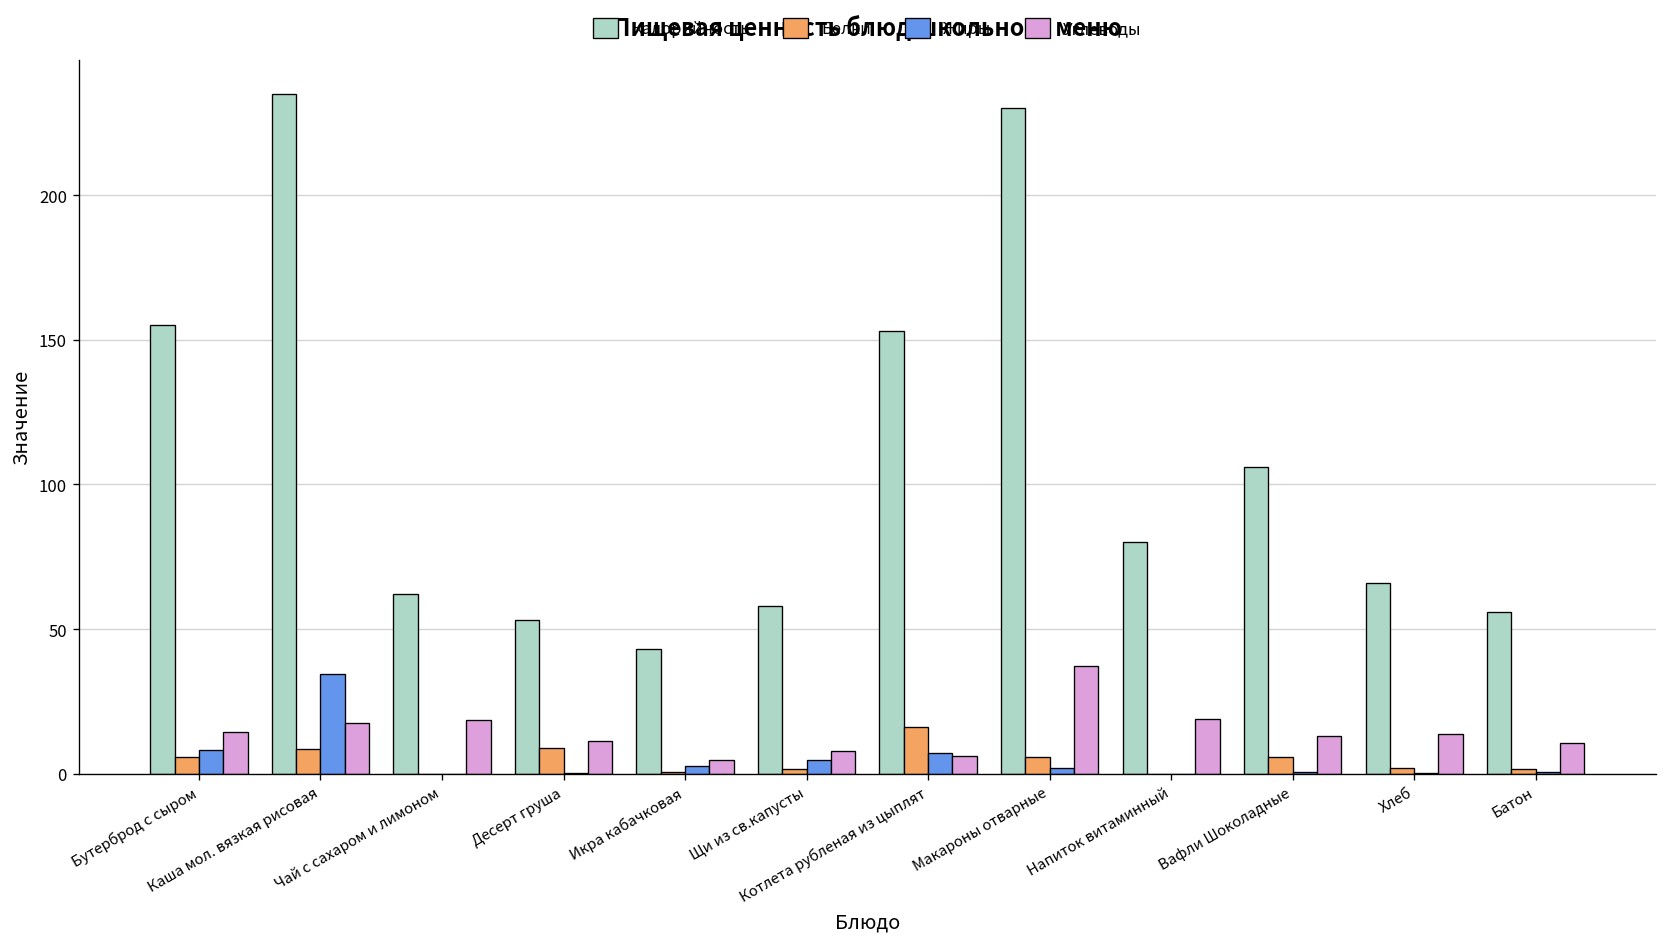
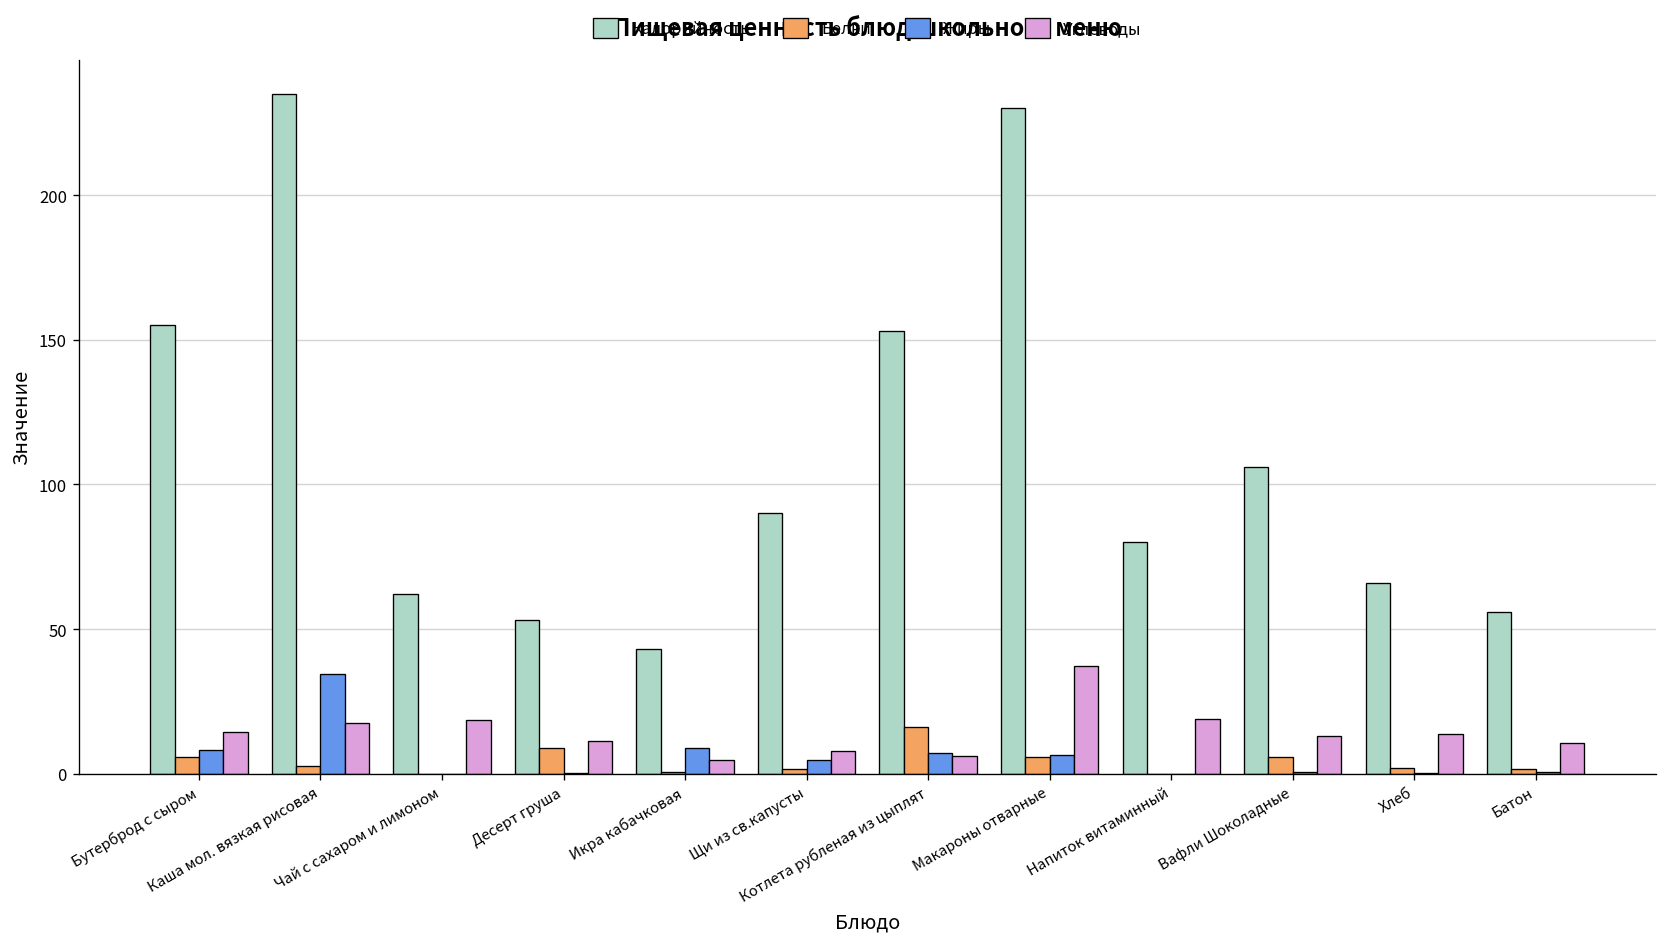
Белки, Каша мол. вязкая рисовая: 9 -> 3
Жиры, Икра кабачковая: 3 -> 9
Калорийность, Щи из св.капусты: 58 -> 90
Жиры, Макароны отварные: 2 -> 6
